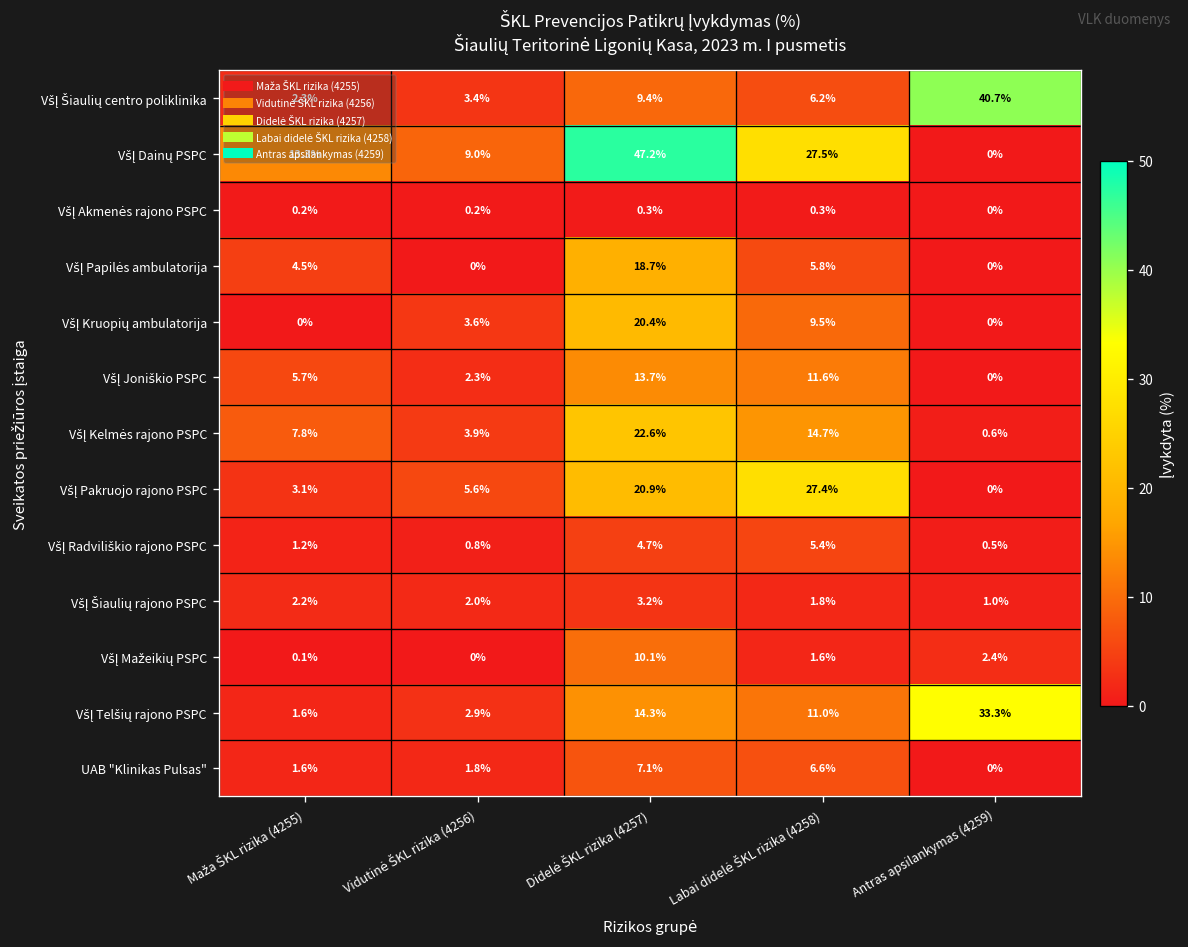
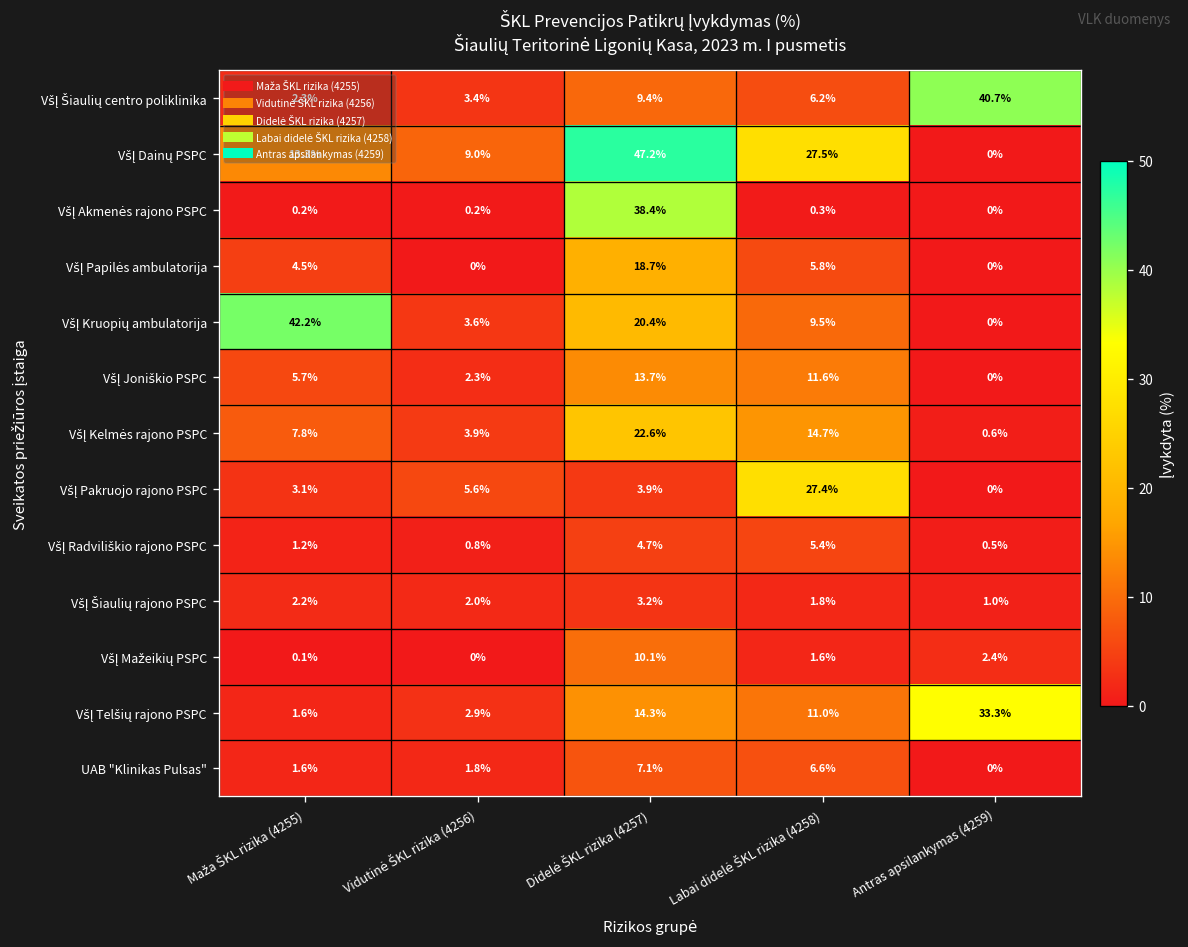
VšĮ Akmenės rajono PSPC, Didelė ŠKL rizika (4257): 0.3% -> 38.4%
VšĮ Kruopių ambulatorija, Maža ŠKL rizika (4255): 0% -> 42.2%
VšĮ Pakruojo rajono PSPC, Didelė ŠKL rizika (4257): 20.9% -> 3.9%
